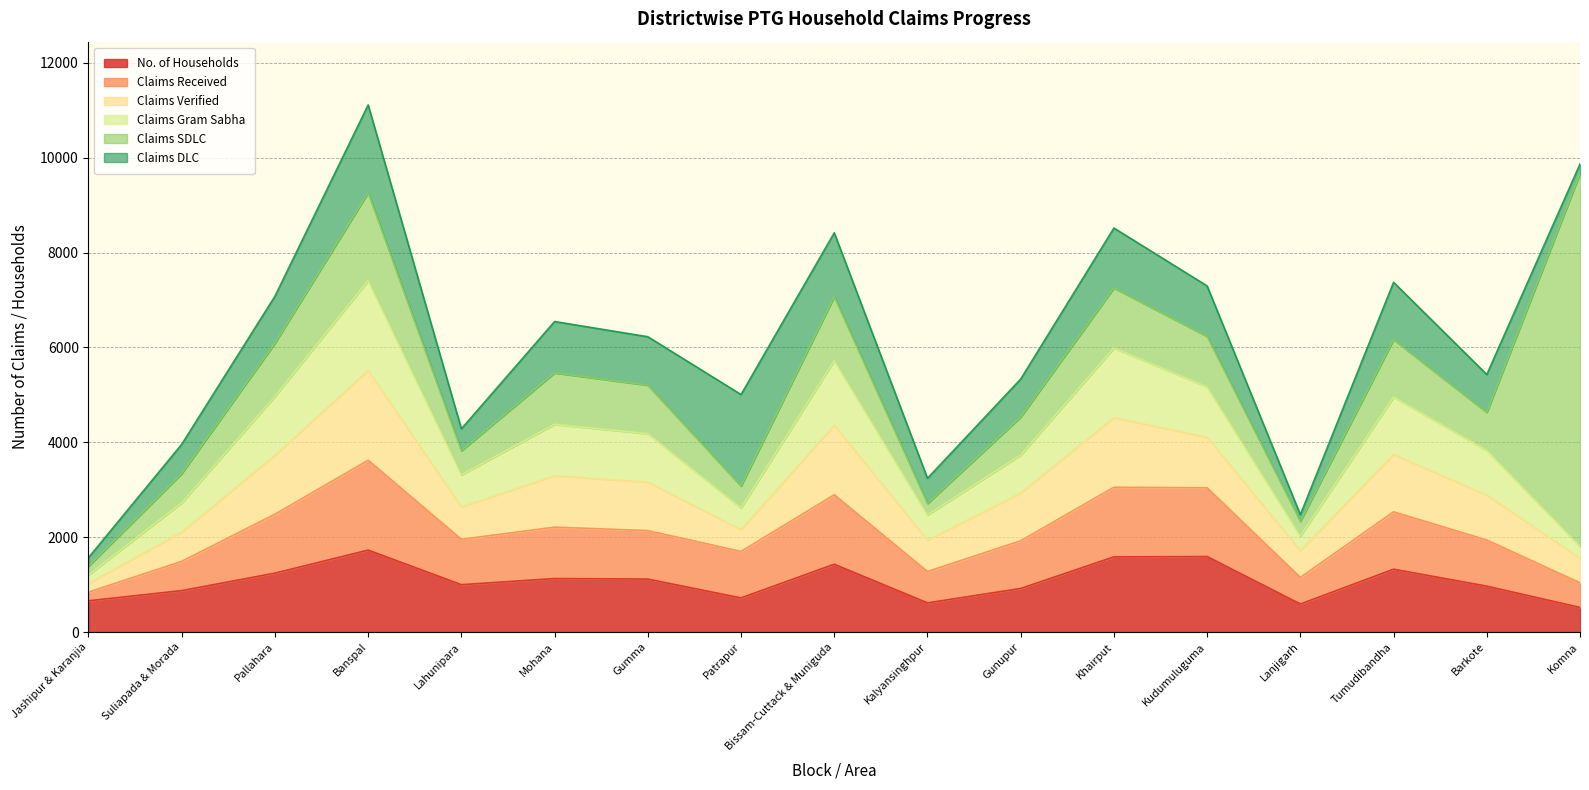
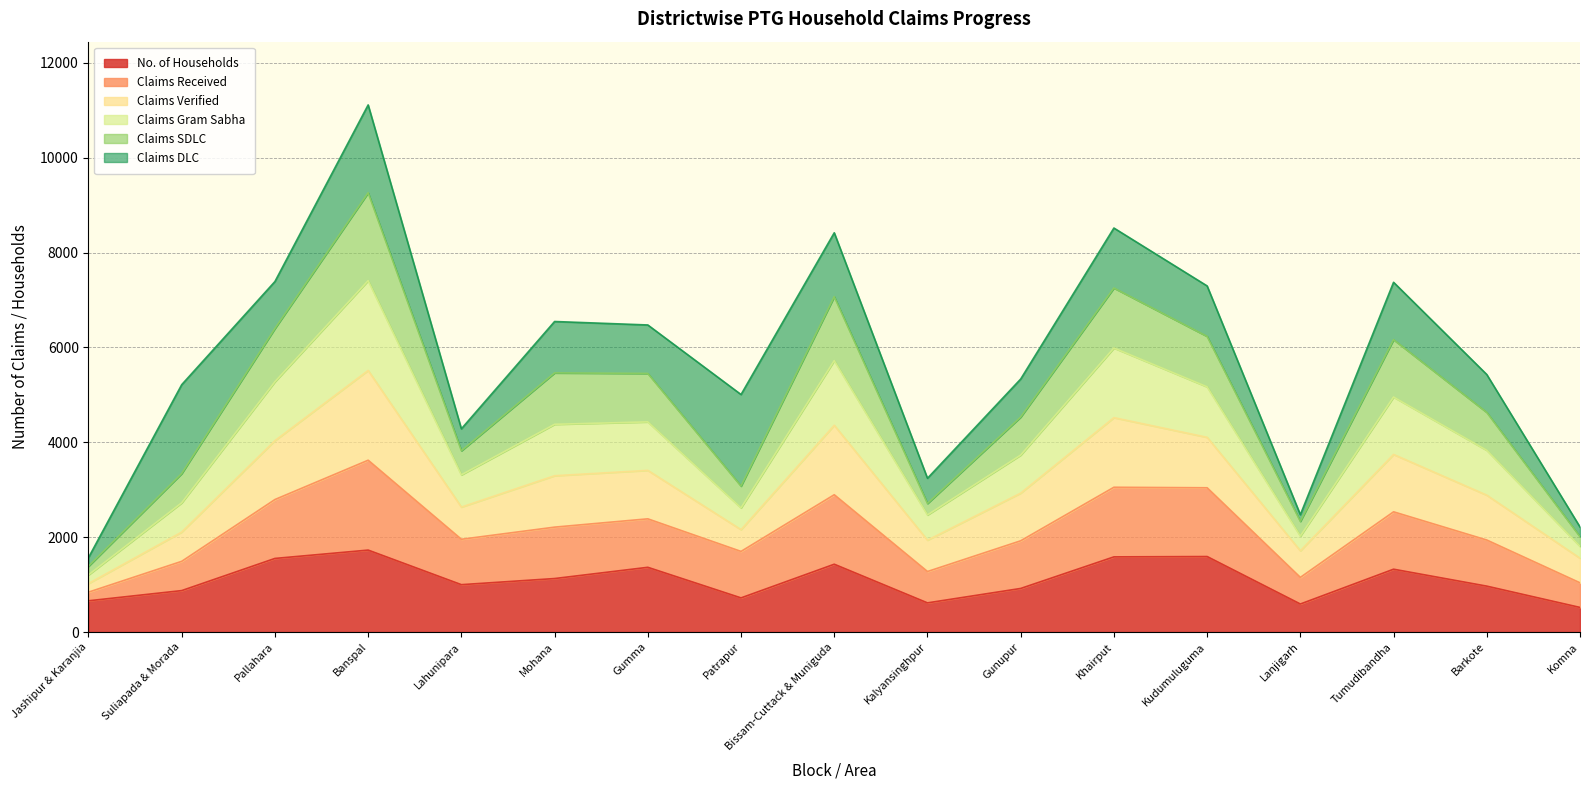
Claims DLC, Suliapada & Morada: 600 -> 1900
No. of Households, Pallahara: 1200 -> 1600
No. of Households, Gumma: 1100 -> 1400
Claims SDLC, Komna: 7900 -> 200
